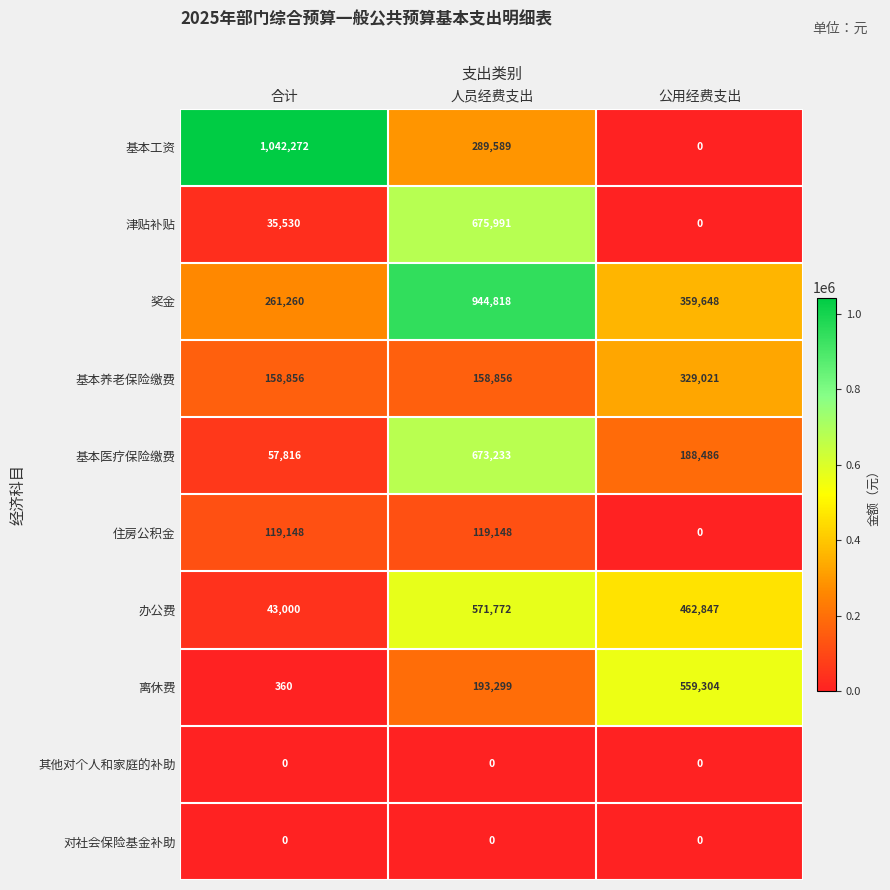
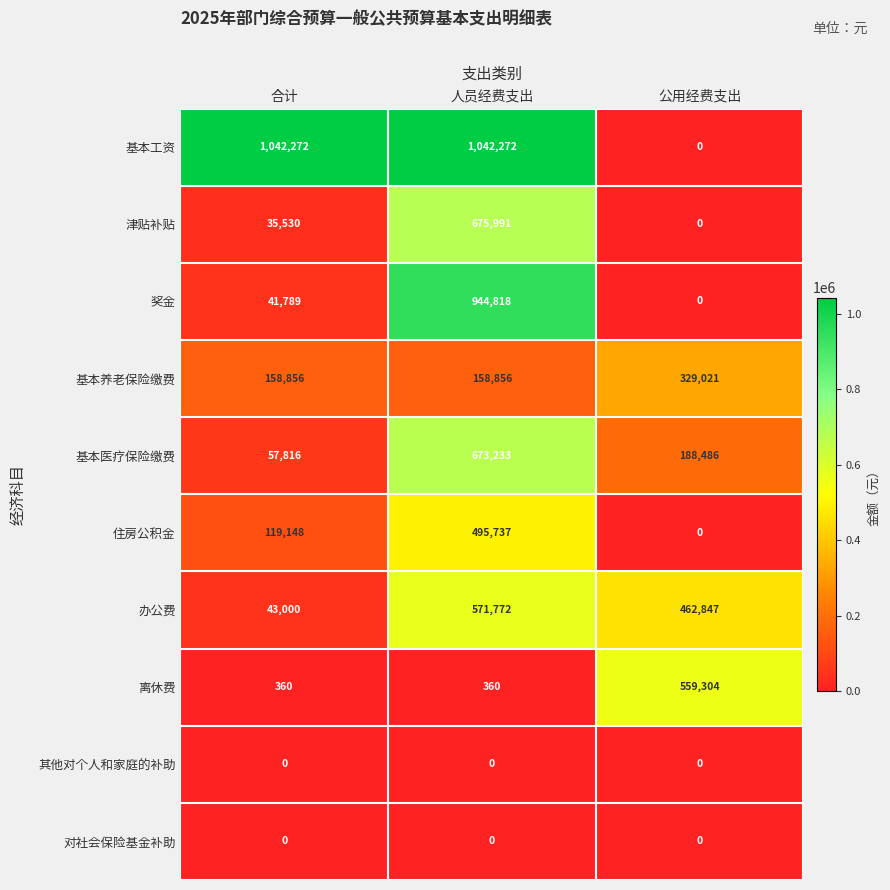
基本工资, 人员经费支出: 289,589 -> 1,042,272
奖金, 合计: 261,260 -> 41,789
奖金, 公用经费支出: 359,648 -> 0
住房公积金, 人员经费支出: 119,148 -> 495,737
离休费, 人员经费支出: 193,299 -> 360
